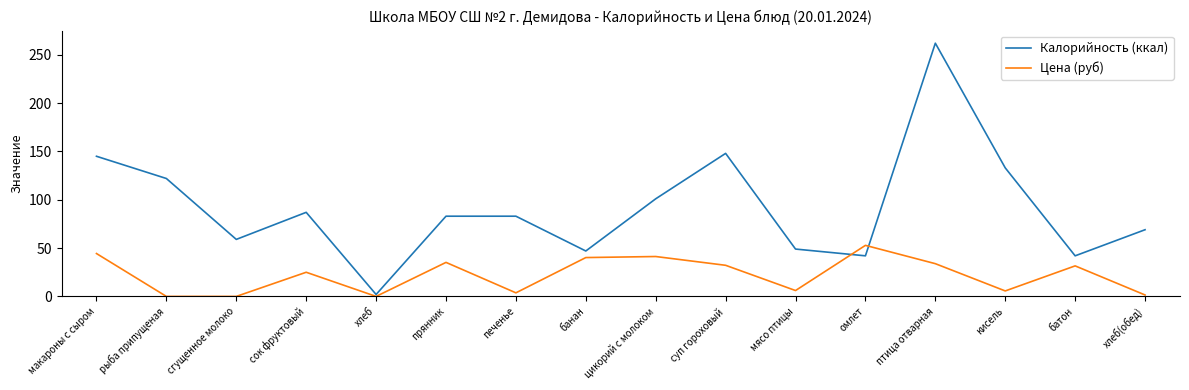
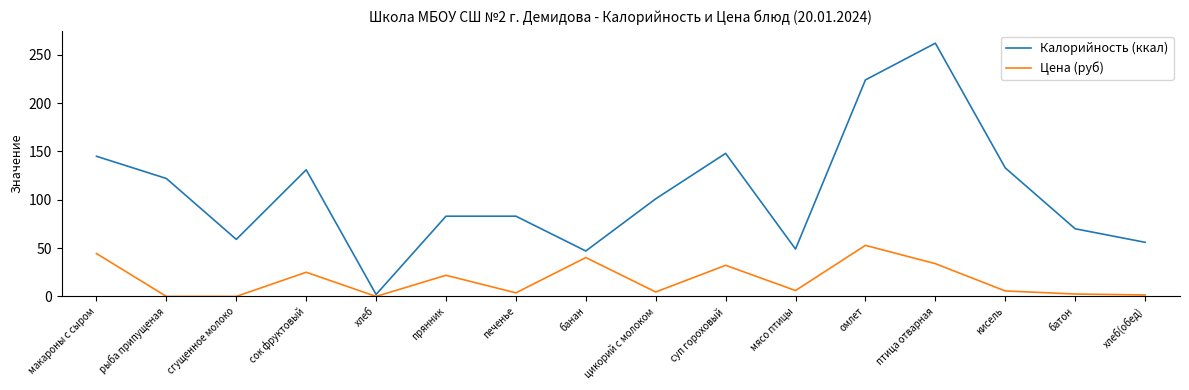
Калорийность (ккал), сок фруктовый: 90 -> 130
Цена (руб), прянник: 40 -> 20
Цена (руб), цикорий с молоком: 40 -> 0
Калорийность (ккал), омлет: 40 -> 220
Калорийность (ккал), батон: 40 -> 70
Цена (руб), батон: 30 -> 0
Калорийность (ккал), хлеб(обед): 70 -> 60
